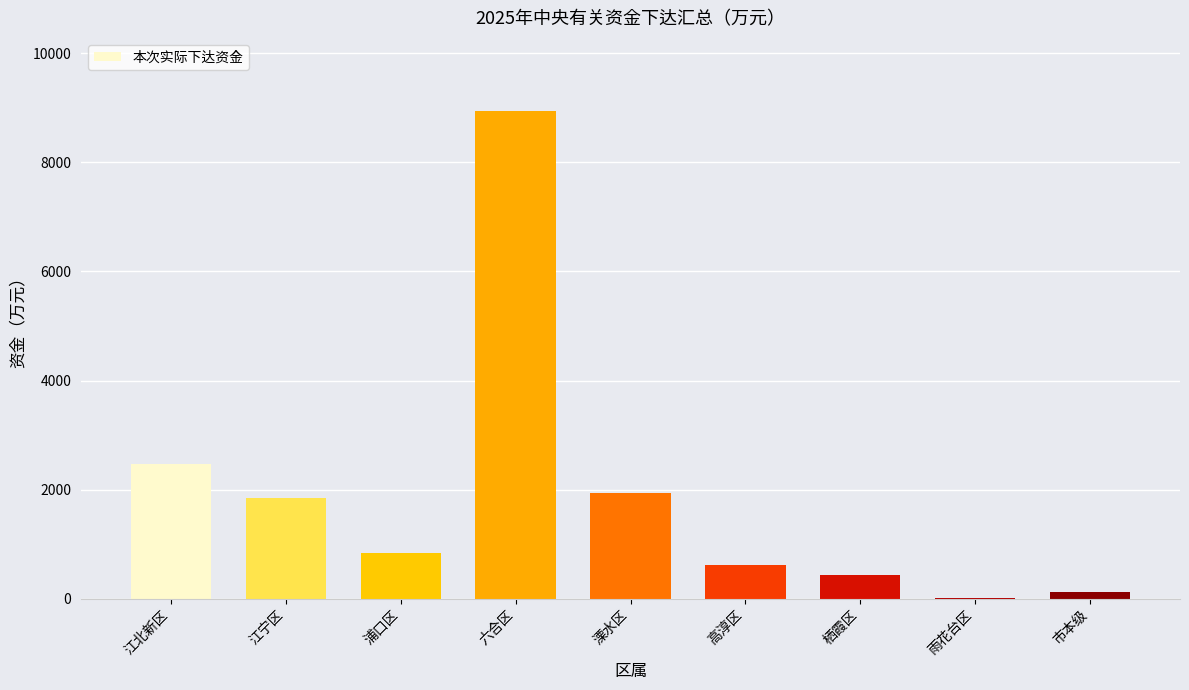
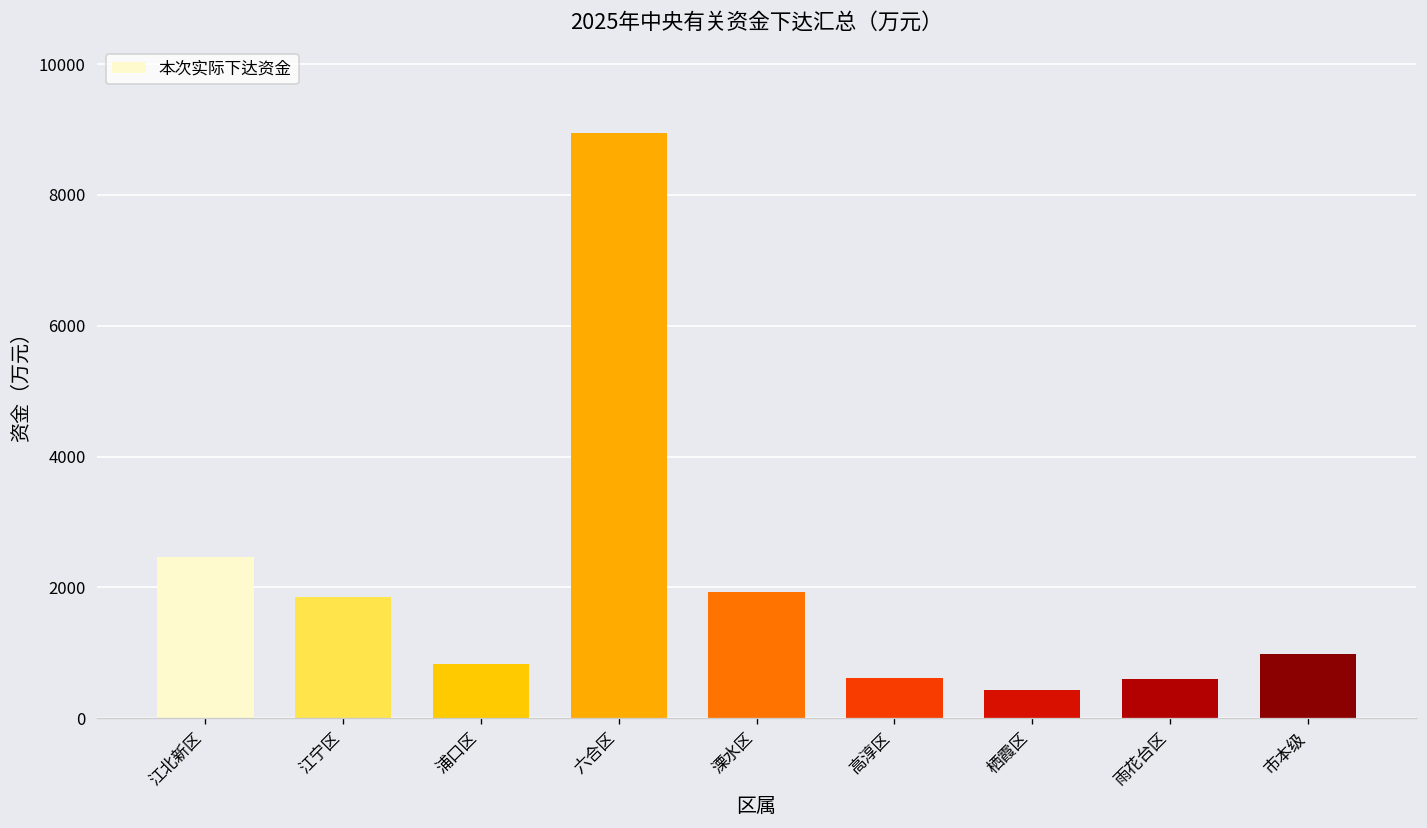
雨花台区: 0 -> 600
市本级: 100 -> 1000
